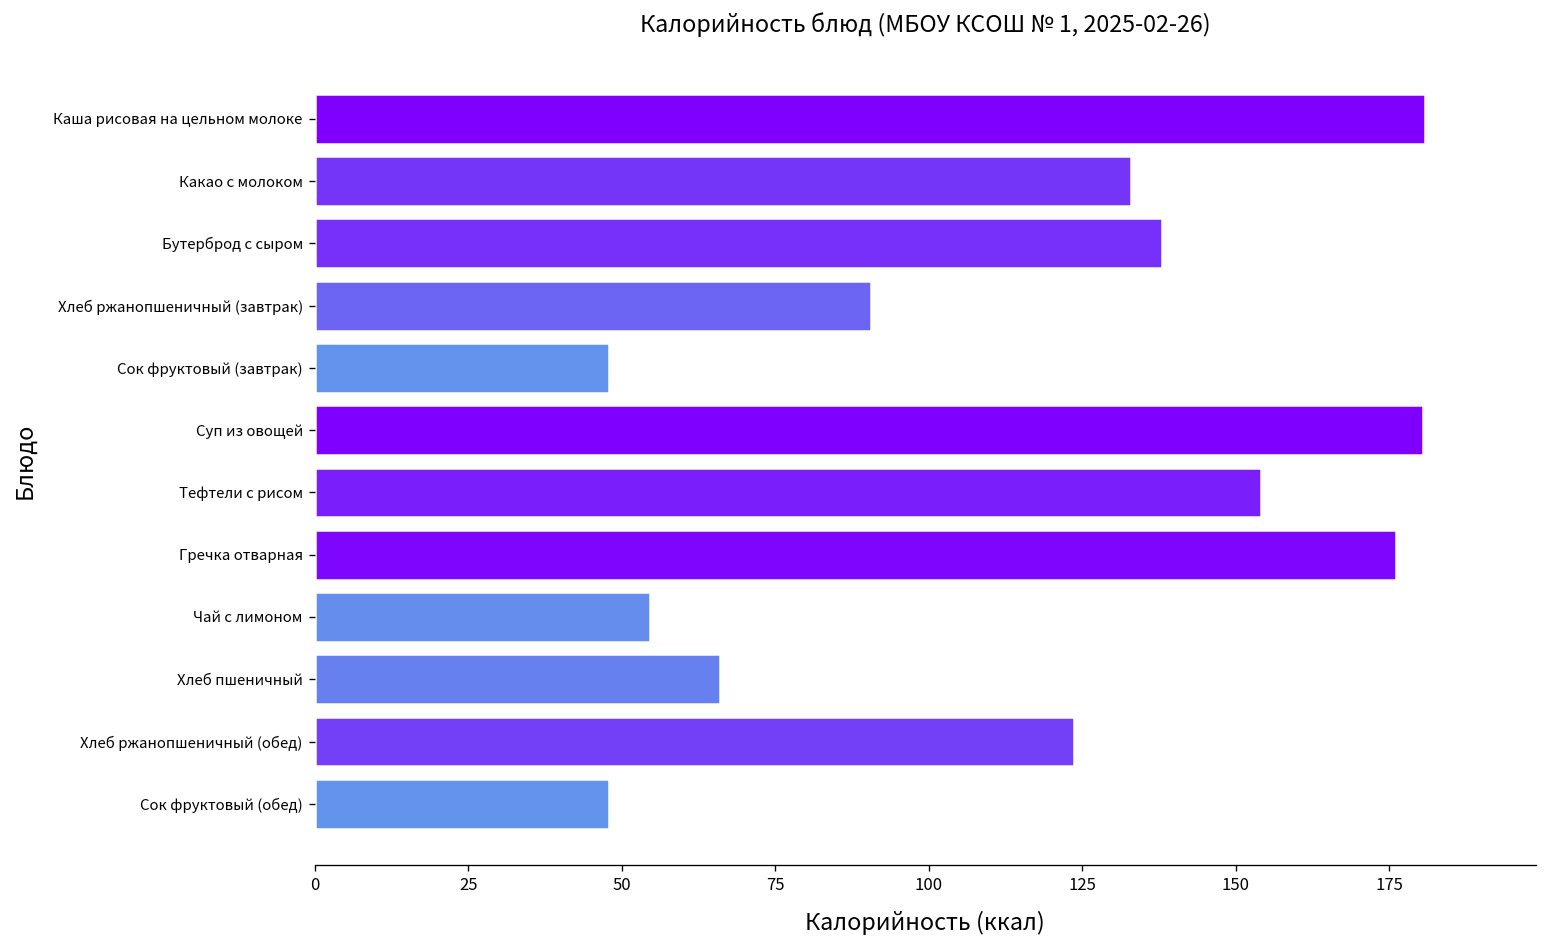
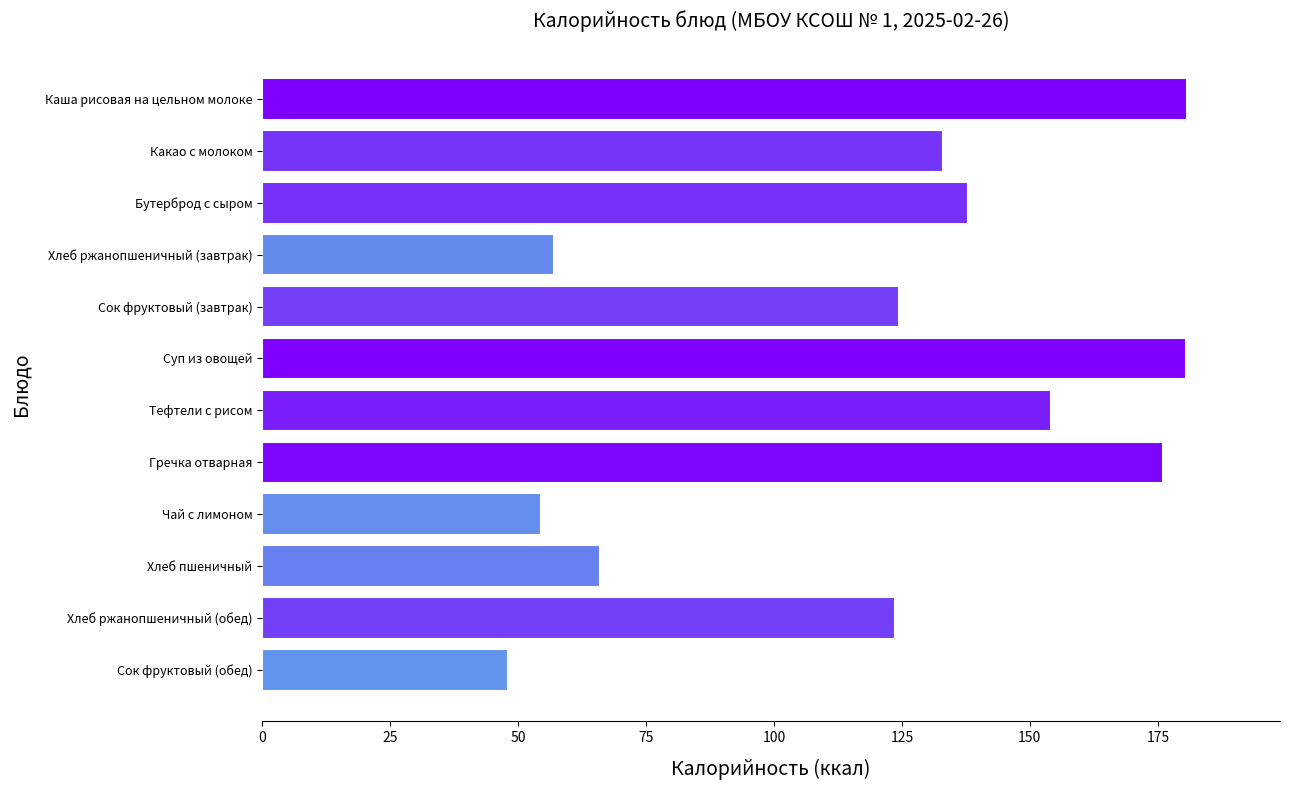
Хлеб ржанопшеничный (завтрак): 91 -> 57
Сок фруктовый (завтрак): 48 -> 125
